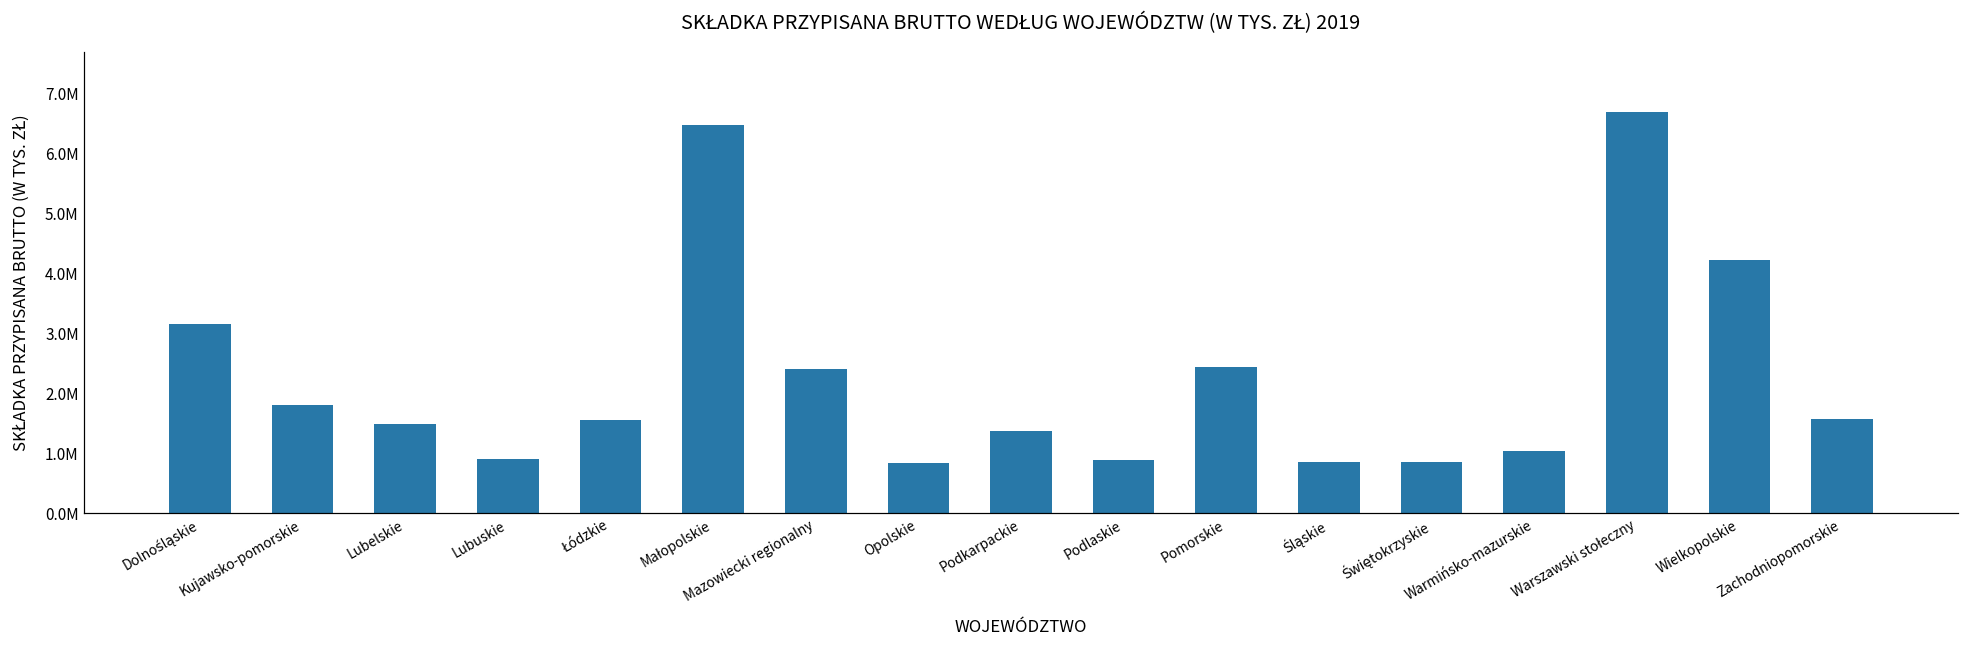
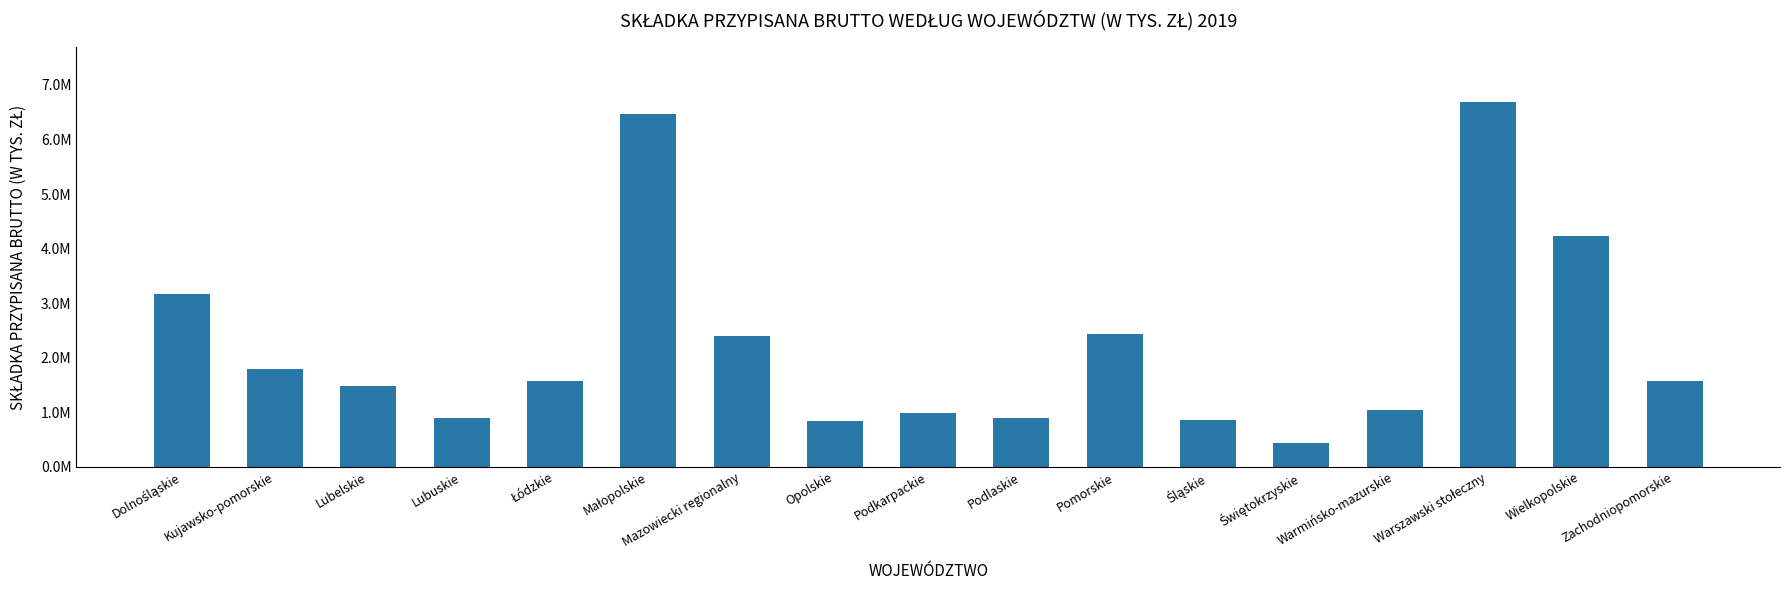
Podkarpackie: 1400000 -> 1000000
Świętokrzyskie: 900000 -> 400000
